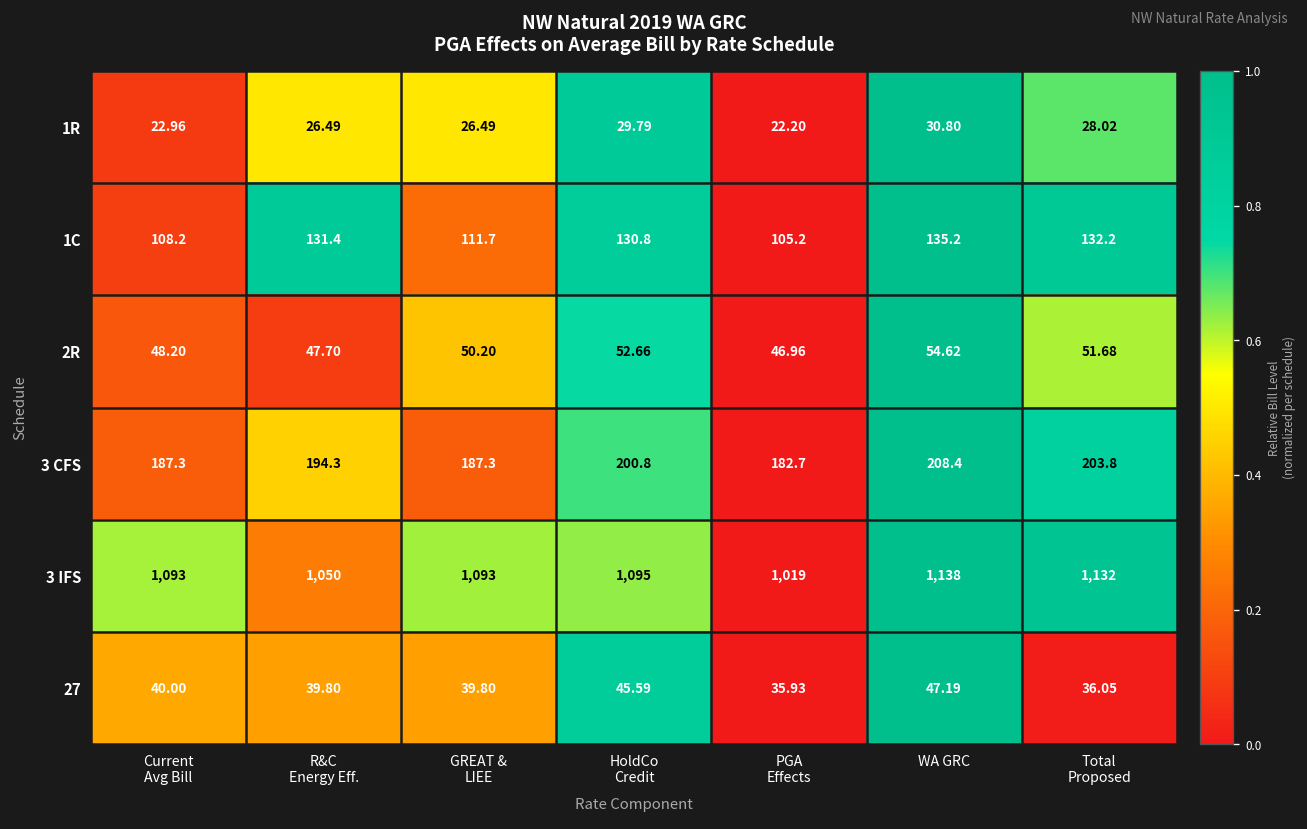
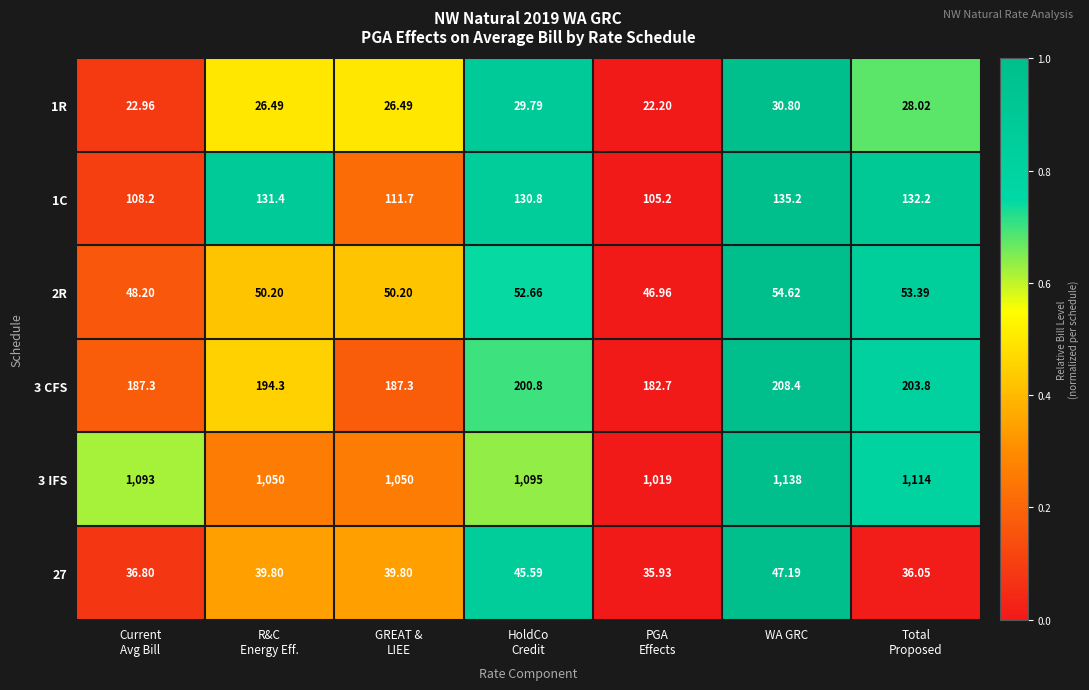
2R, R&C Energy Eff.: 47.70 -> 50.20
2R, Total Proposed: 51.68 -> 53.39
3 IFS, GREAT & LIEE: 1,093 -> 1,050
3 IFS, Total Proposed: 1,132 -> 1,114
27, Current Avg Bill: 40.00 -> 36.80
